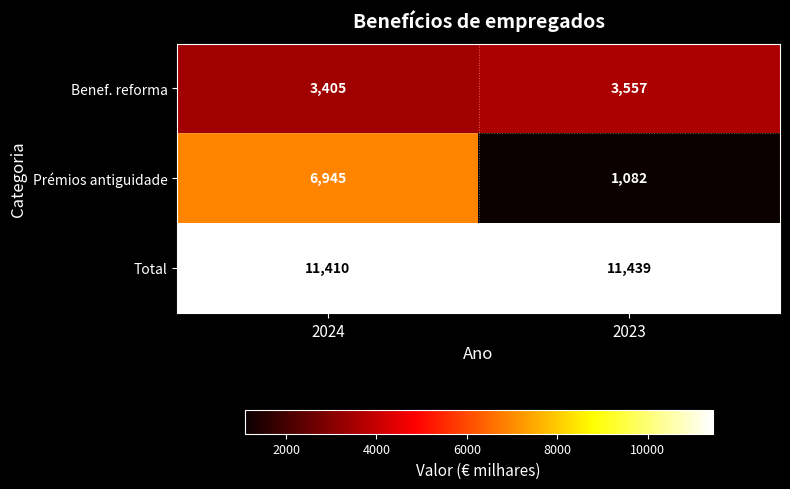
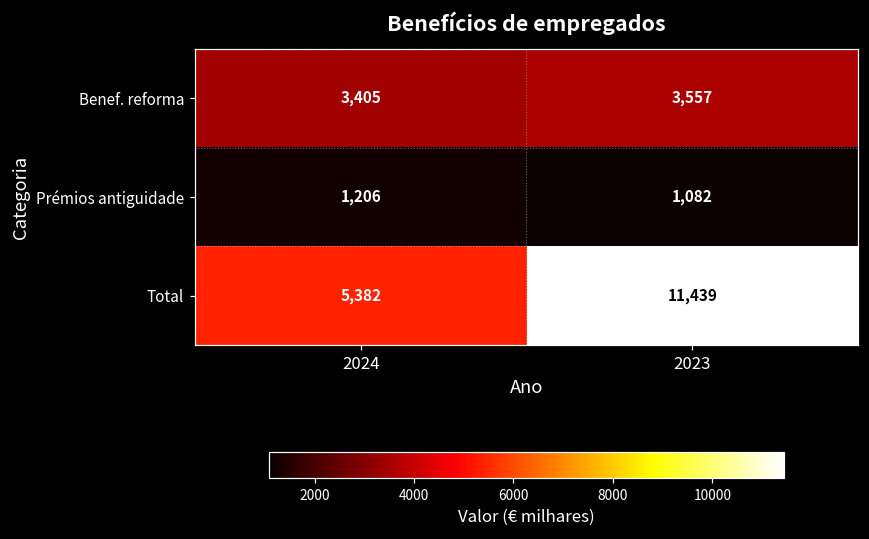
Prémios antiguidade, 2024: 6,945 -> 1,206
Total, 2024: 11,410 -> 5,382
